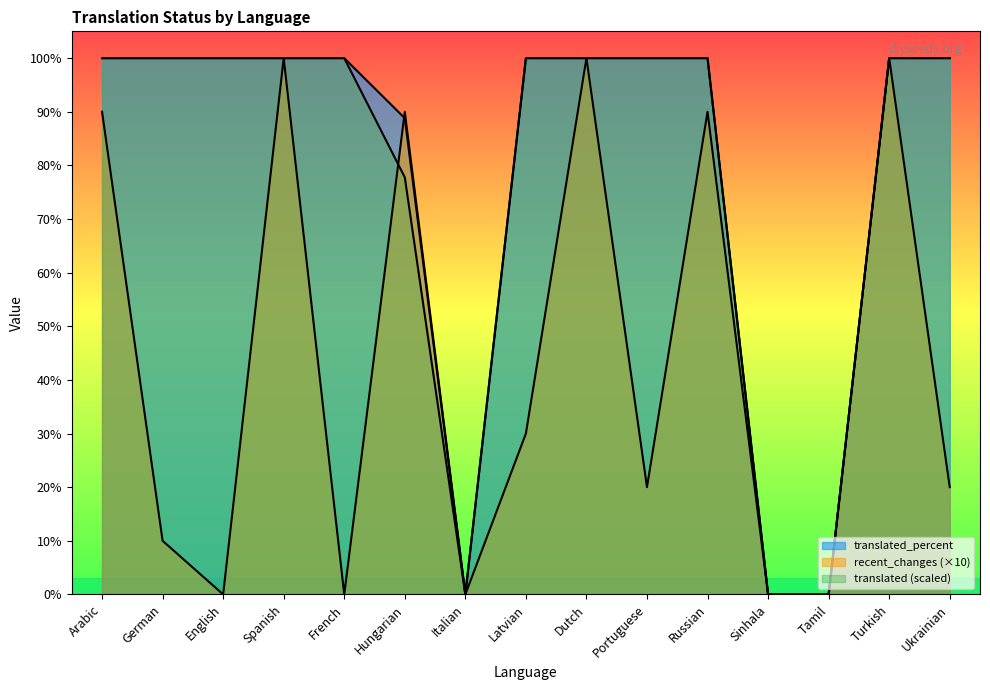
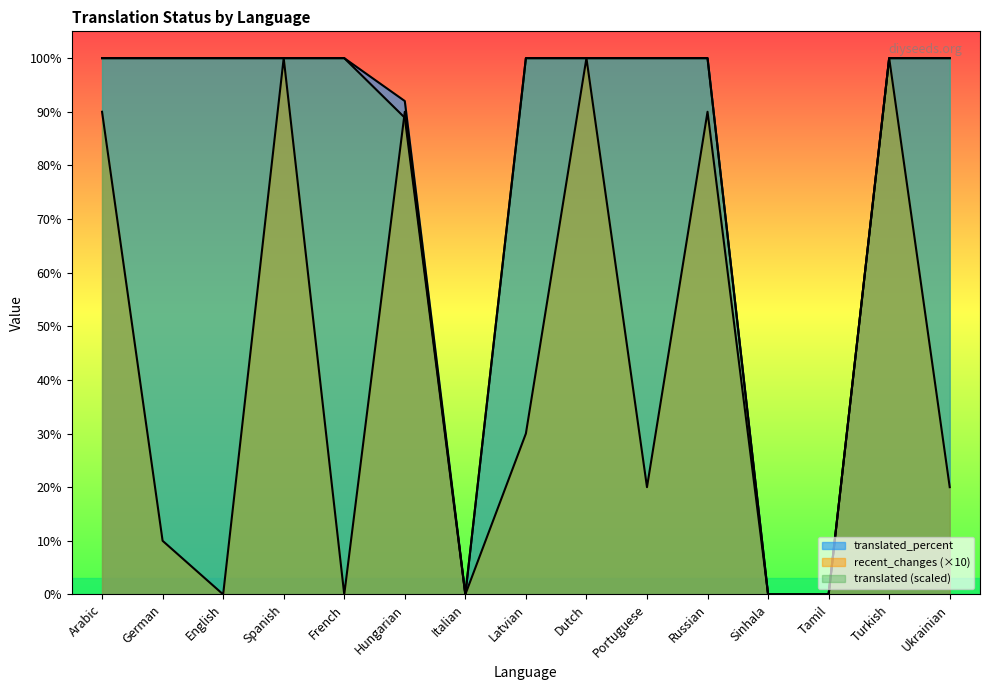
translated_percent, Hungarian: 89% -> 92%
translated (scaled), Hungarian: 78% -> 89%
